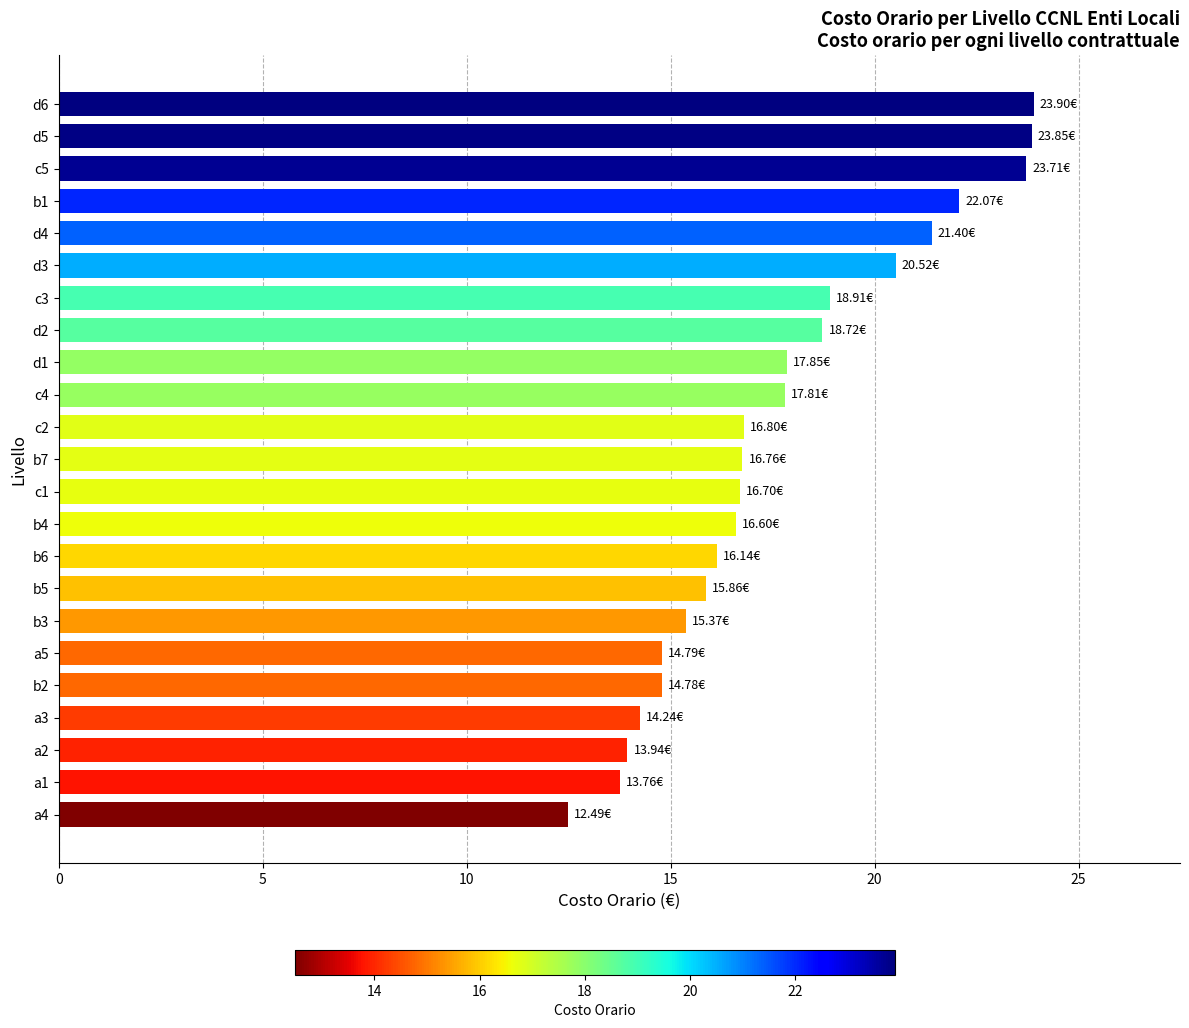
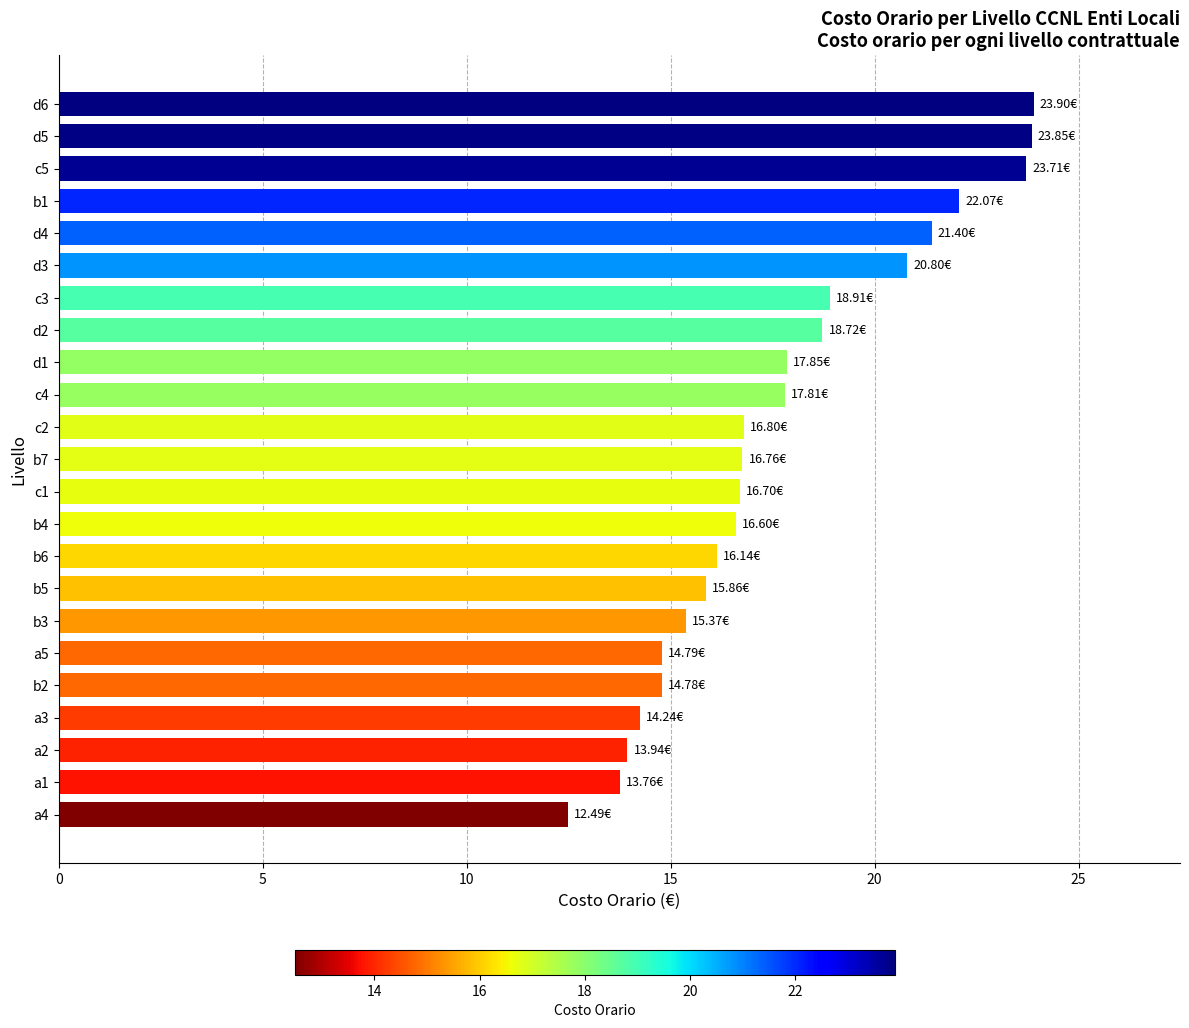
d3: 20.52€ -> 20.80€
